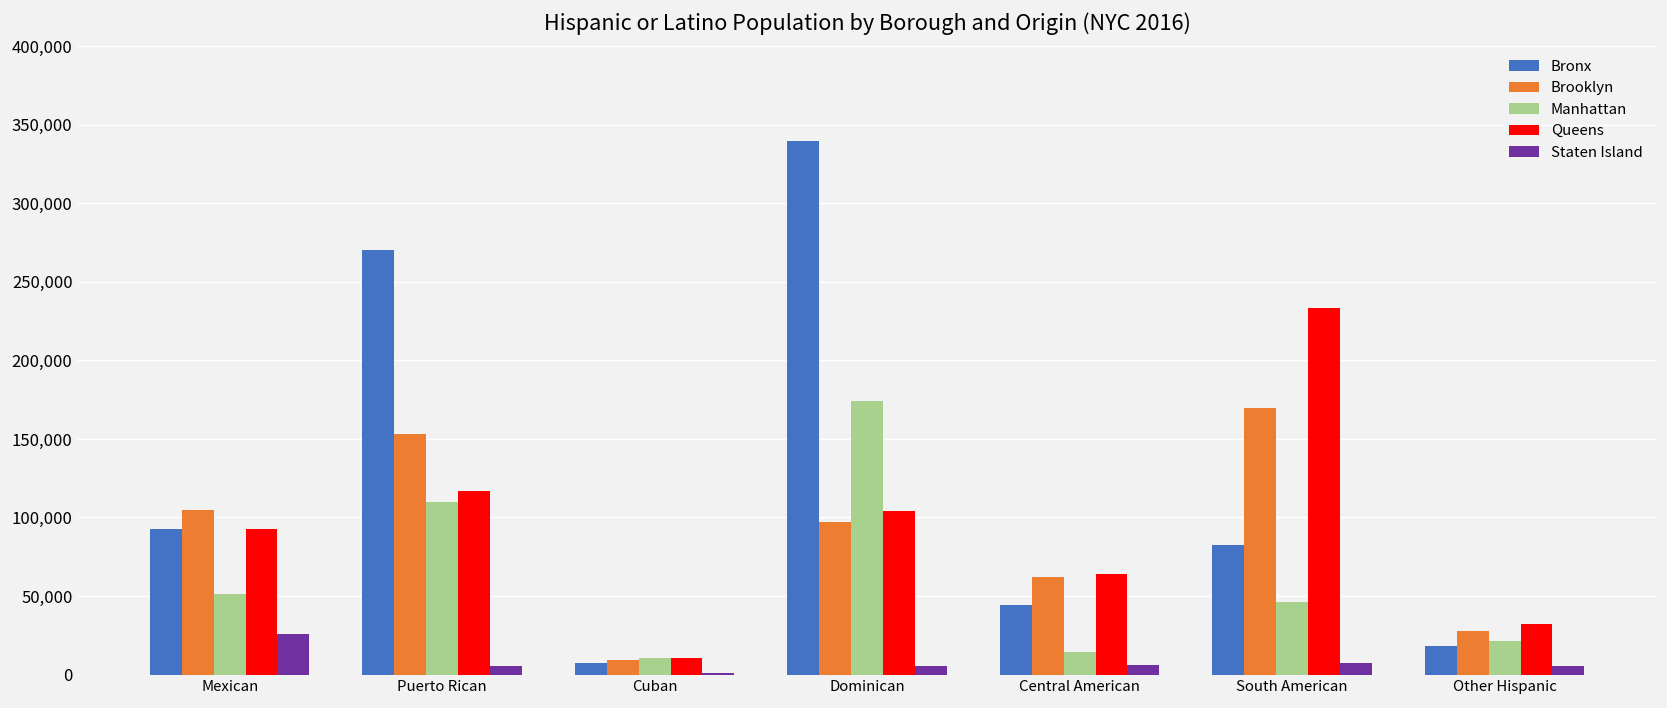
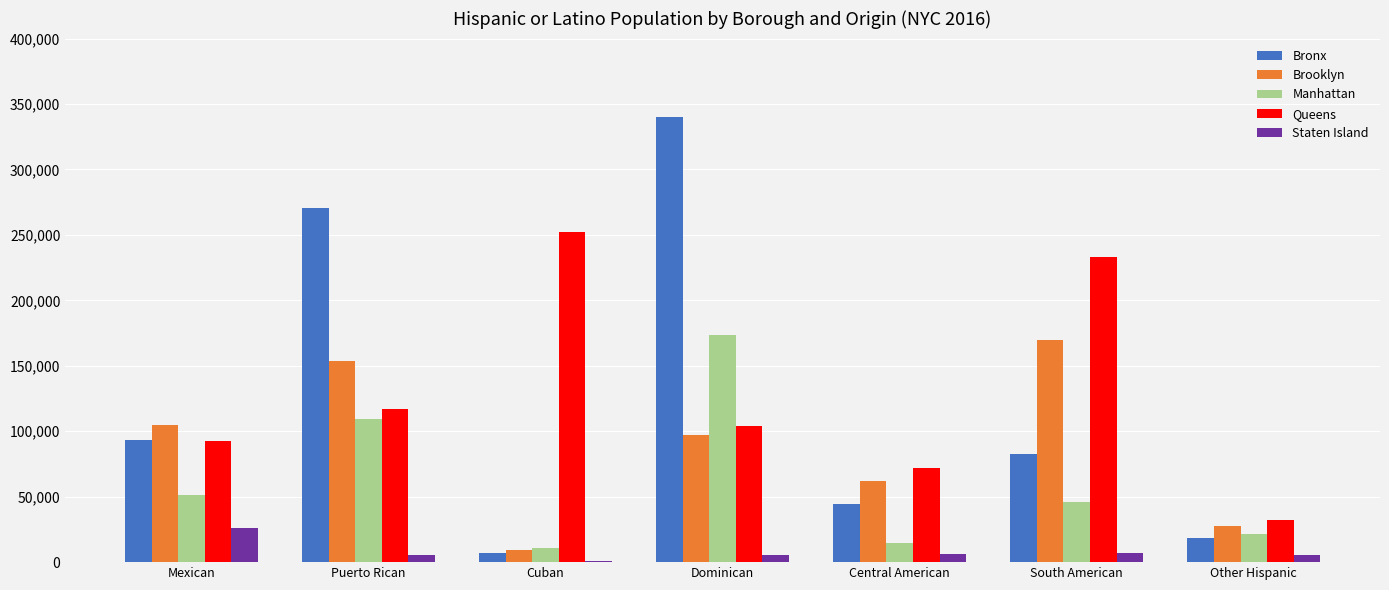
Queens, Cuban: 11,000 -> 252,000
Queens, Central American: 64,000 -> 72,000
